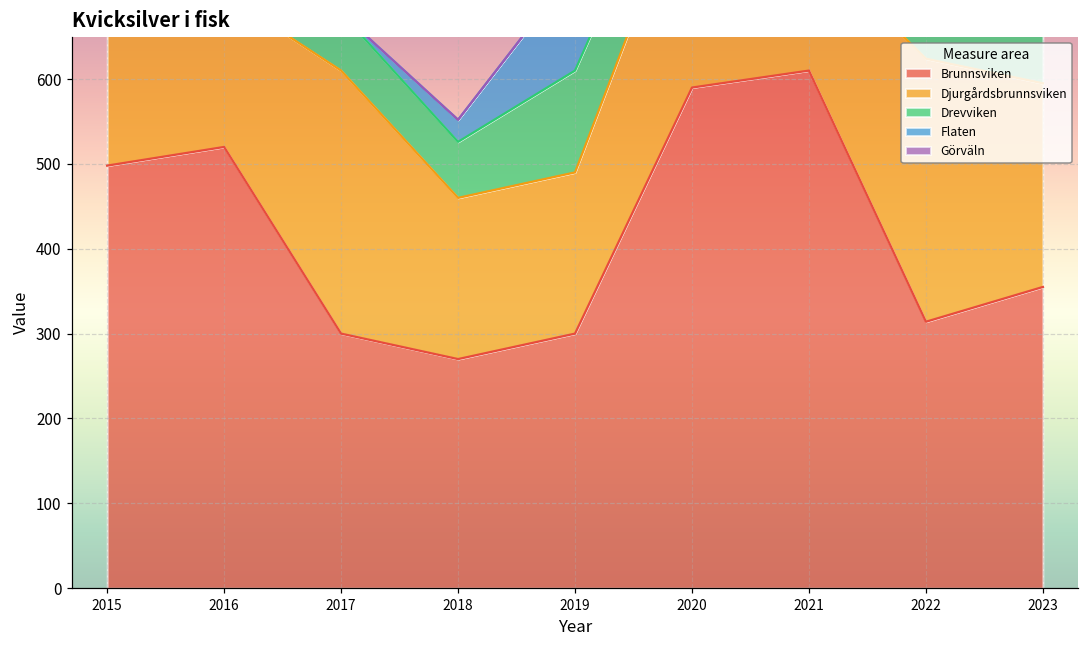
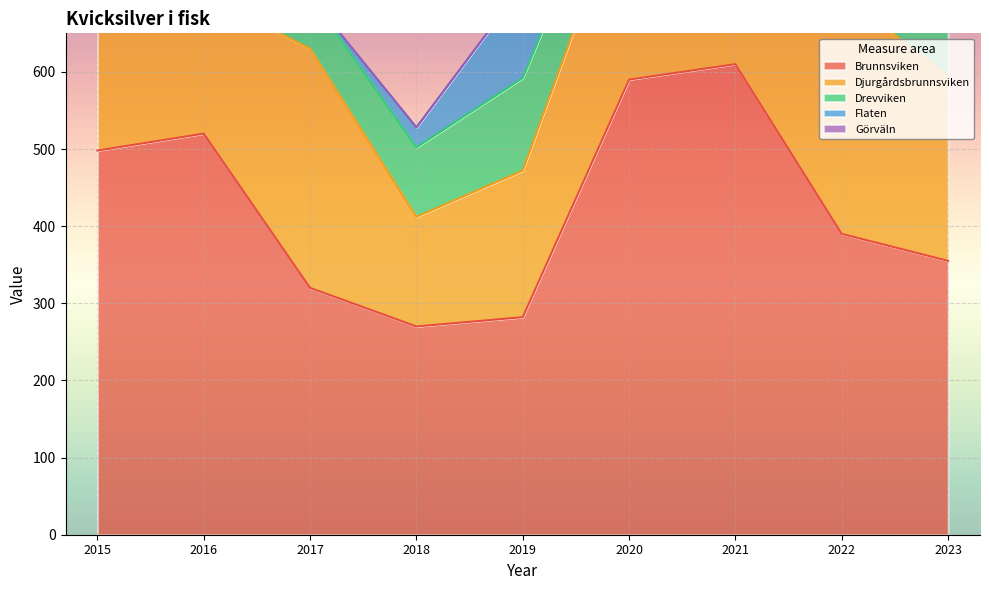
Brunnsviken, 2017: 300 -> 320
Djurgårdsbrunnsviken, 2018: 190 -> 140
Drevviken, 2018: 70 -> 90
Brunnsviken, 2019: 300 -> 280
Brunnsviken, 2022: 310 -> 390
